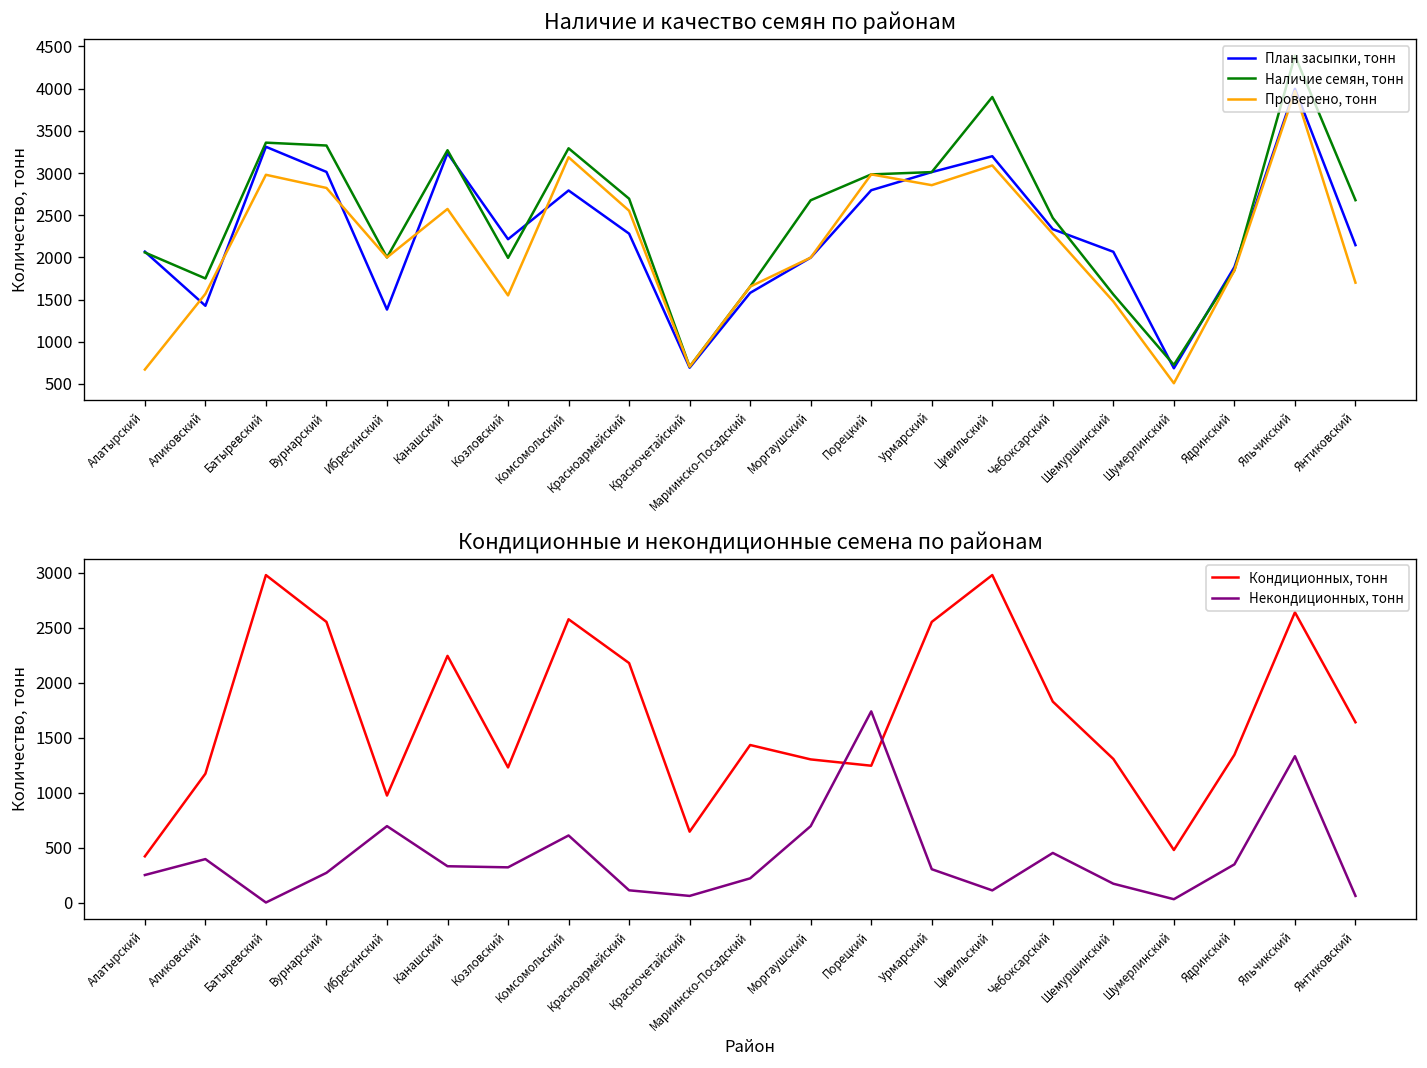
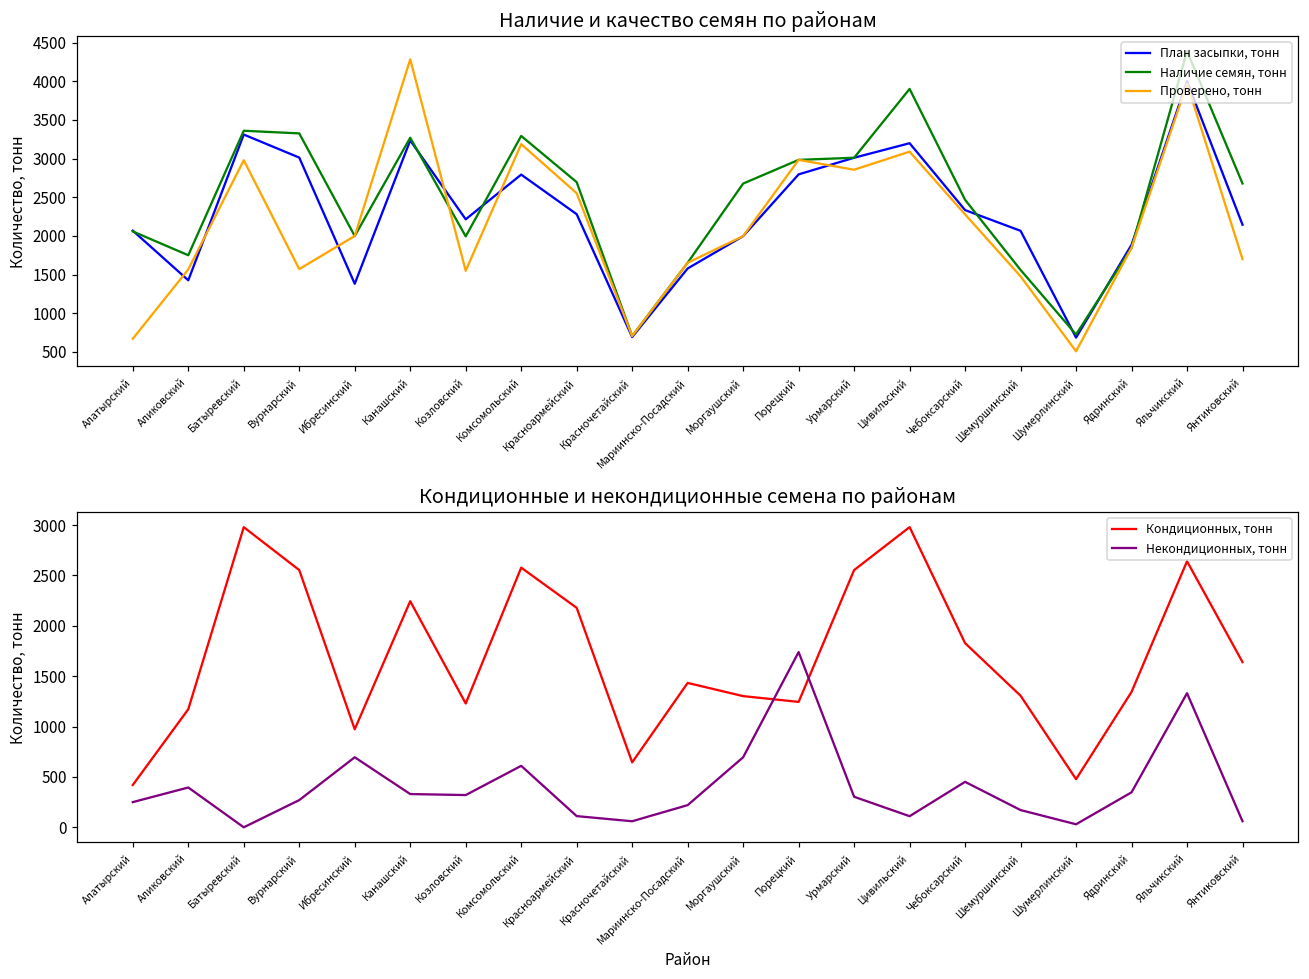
Наличие и качество семян по районам, Проверено, тонн, Вурнарский: 2800 -> 1600
Наличие и качество семян по районам, Проверено, тонн, Канашский: 2600 -> 4300
